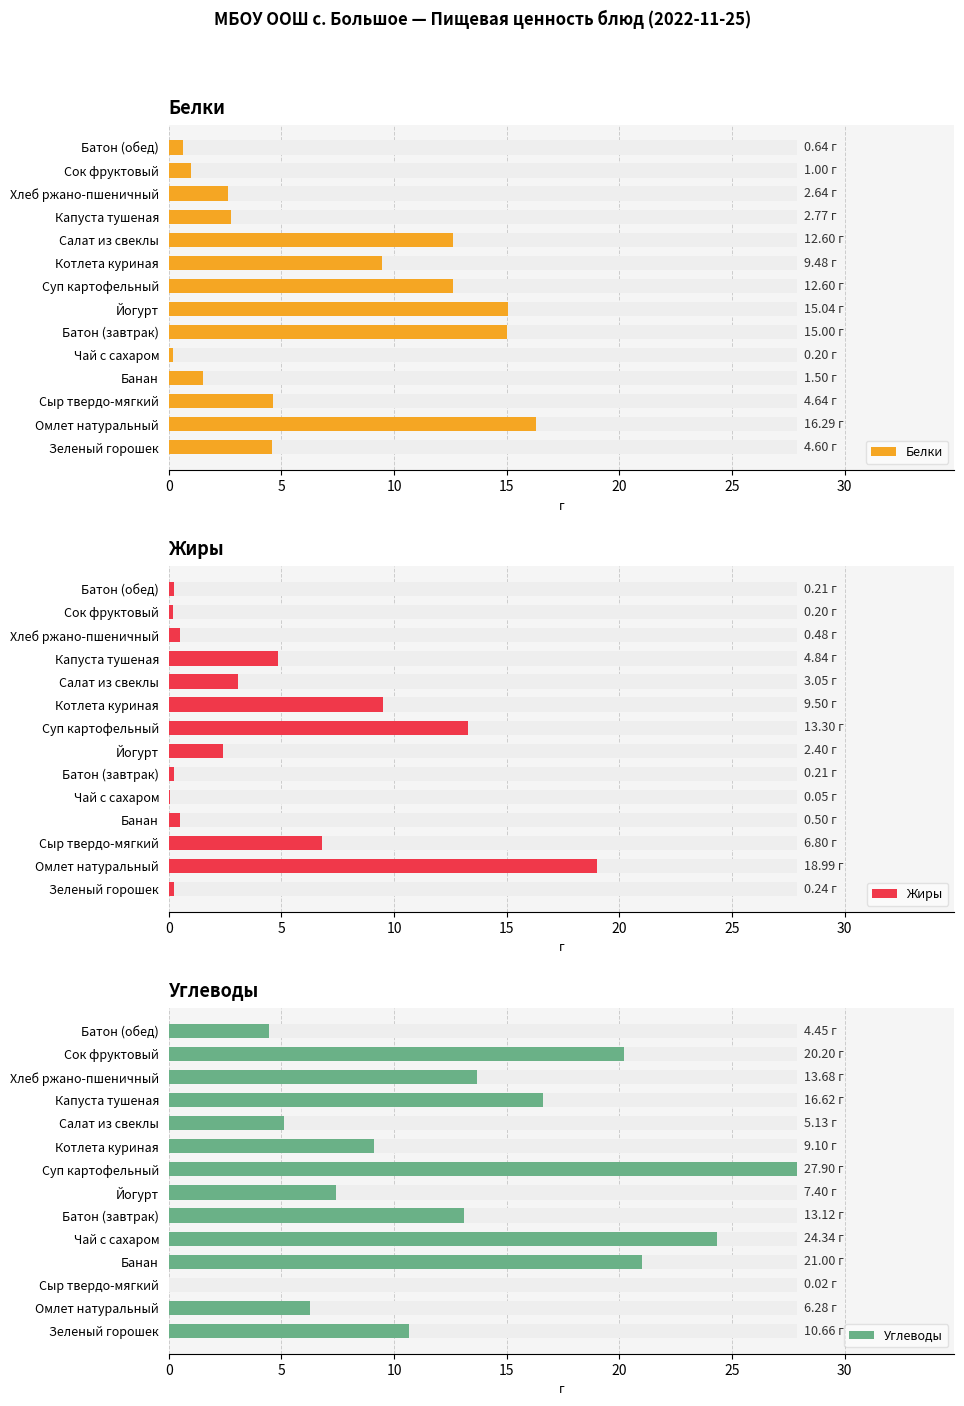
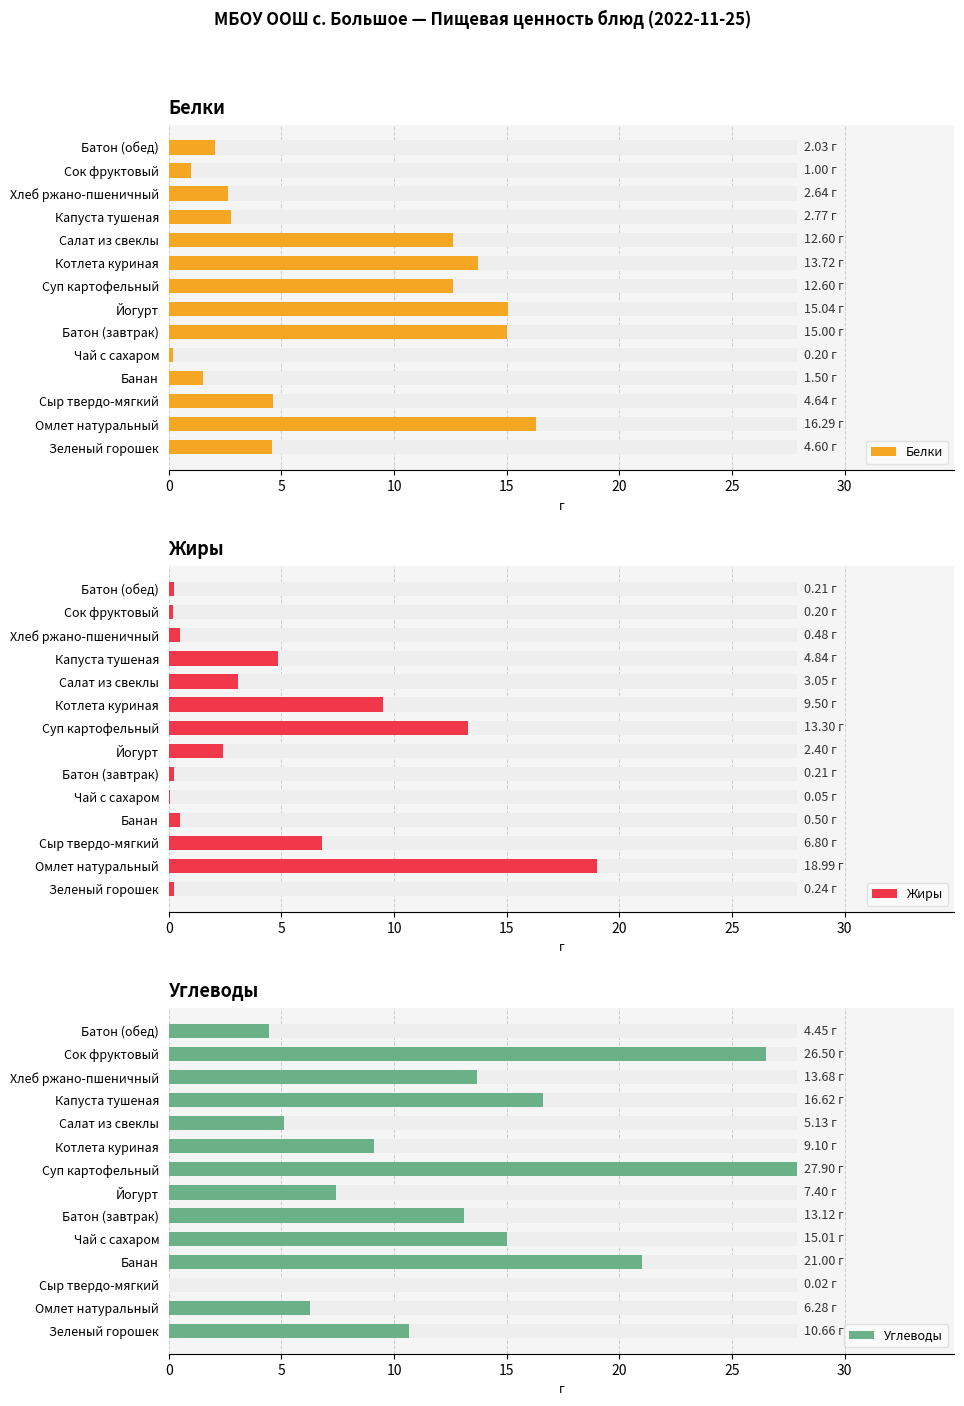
Белки, Белки, Батон (обед): 0.64 -> 2.03
Белки, Белки, Котлета куриная: 9.48 -> 13.72
Углеводы, Углеводы, Сок фруктовый: 20.20 -> 26.50
Углеводы, Углеводы, Чай с сахаром: 24.34 -> 15.01
